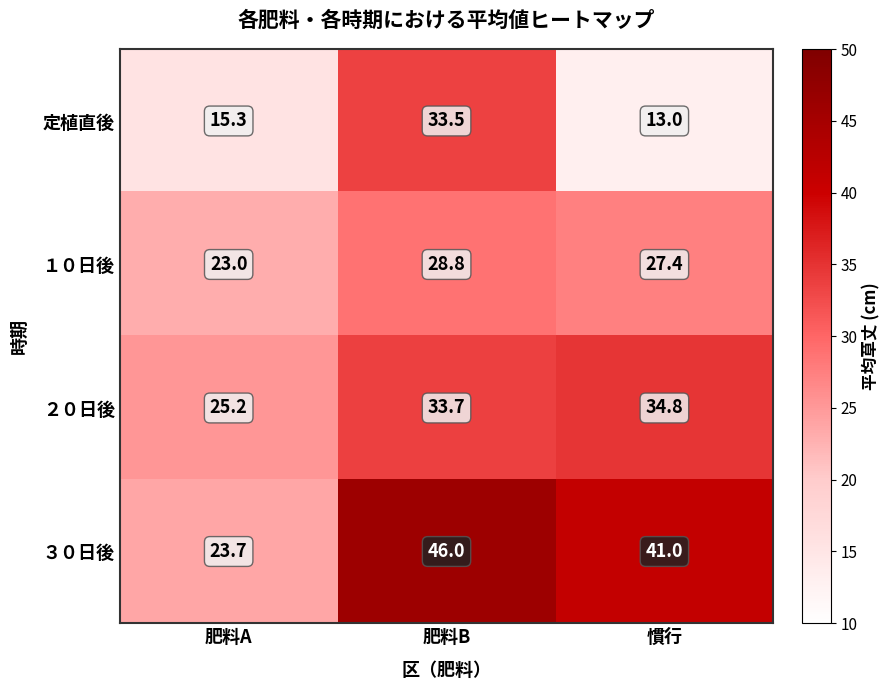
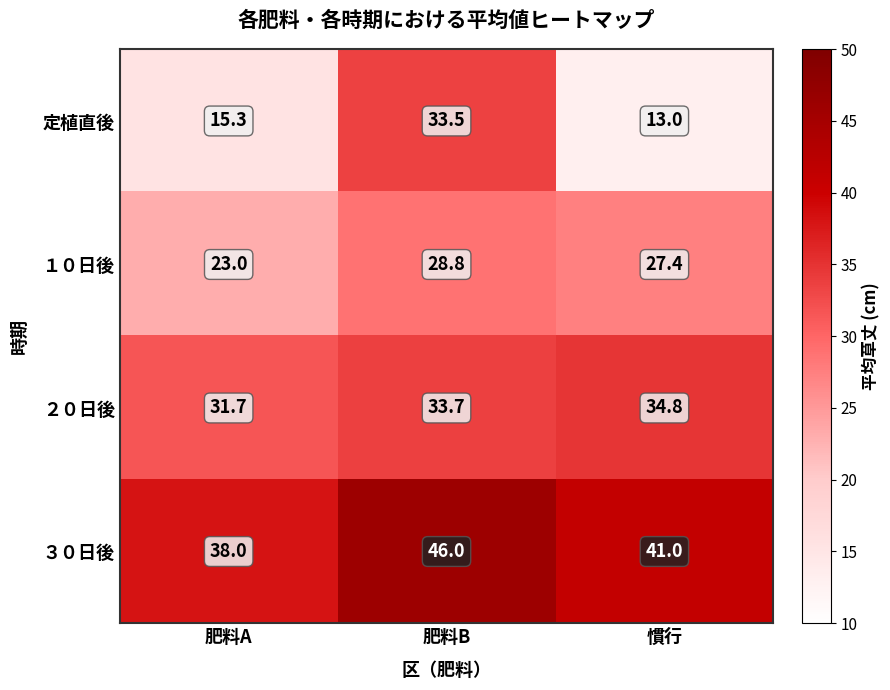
２０日後, 肥料A: 25.2 -> 31.7
３０日後, 肥料A: 23.7 -> 38.0
